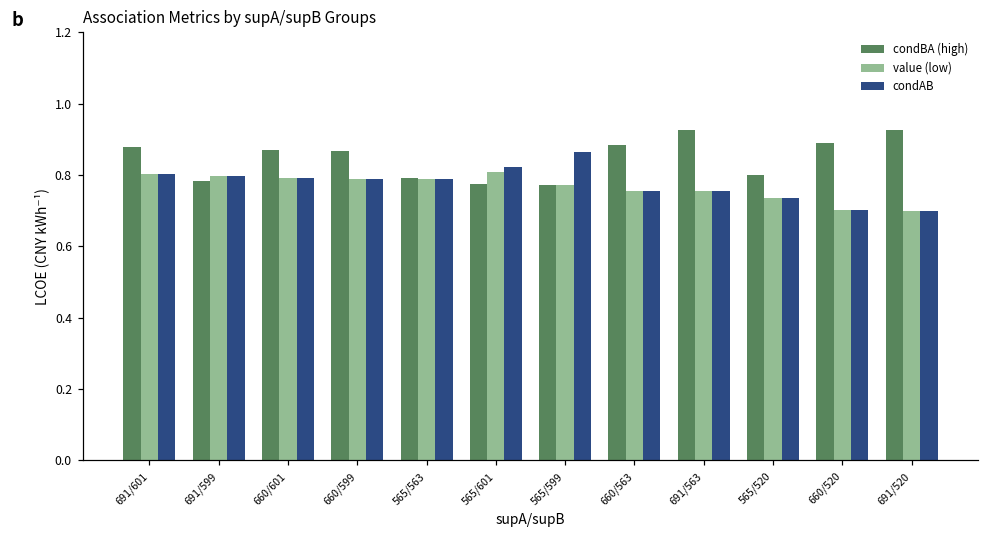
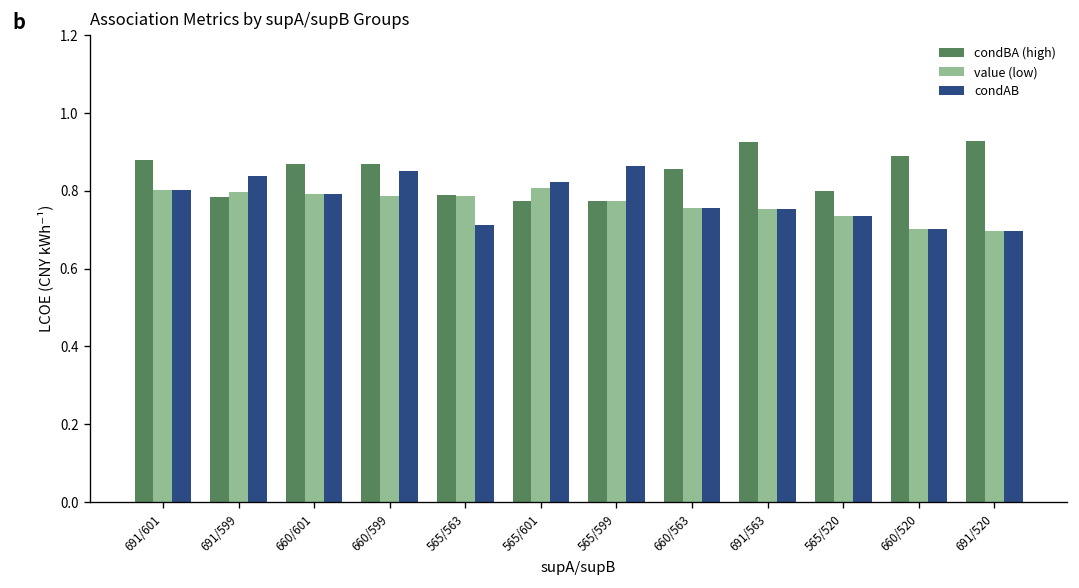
condAB, 691/599: 0.80 -> 0.84
condAB, 660/599: 0.79 -> 0.85
condAB, 565/563: 0.79 -> 0.71
condBA (high), 660/563: 0.88 -> 0.86
